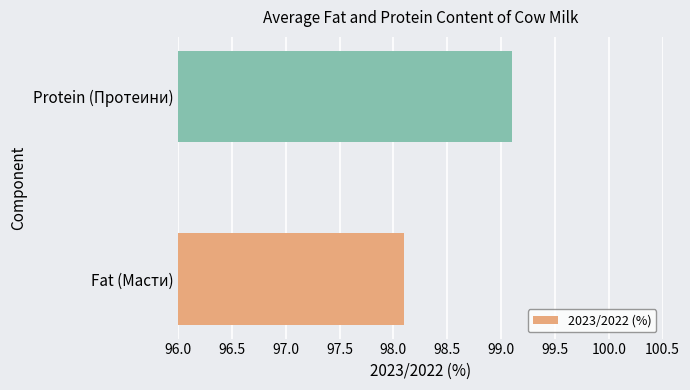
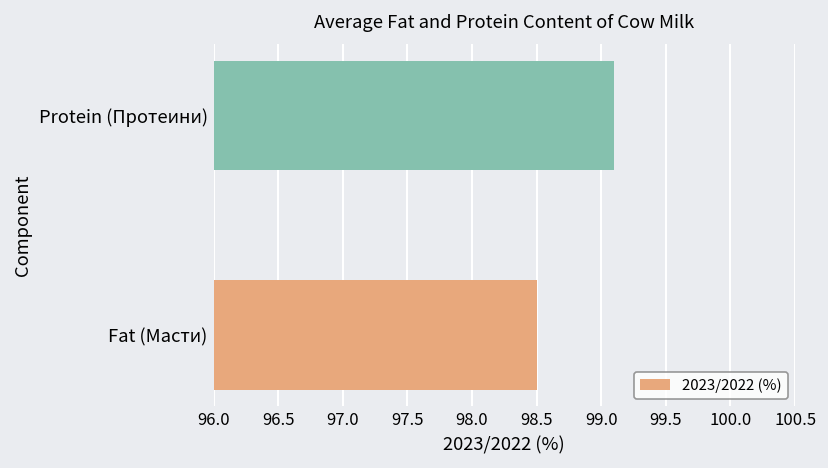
Fat (Масти): 98.1 -> 98.5
